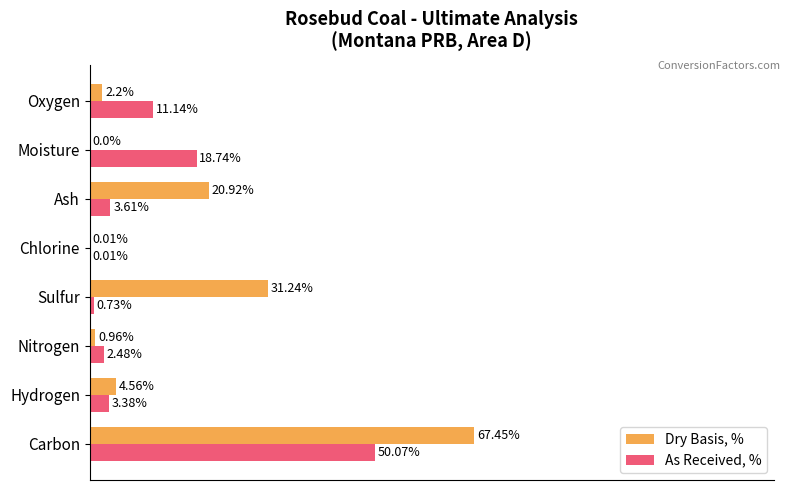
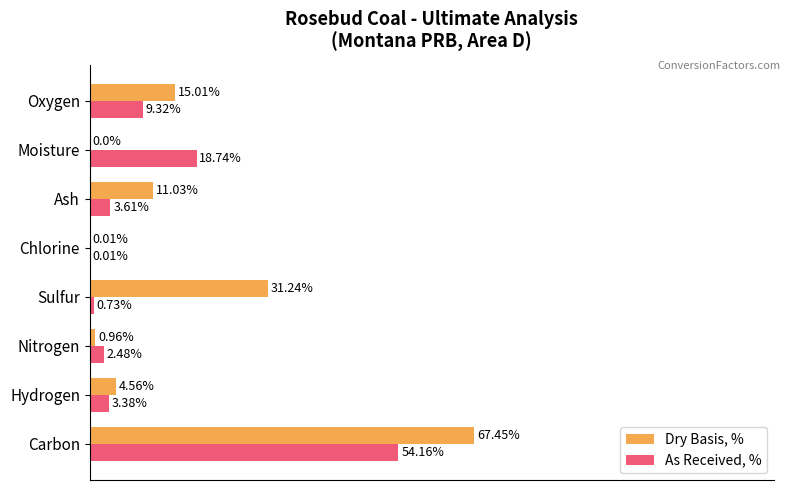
Dry Basis, %, Oxygen: 2.2% -> 15.01%
As Received, %, Oxygen: 11.14% -> 9.32%
Dry Basis, %, Ash: 20.92% -> 11.03%
As Received, %, Carbon: 50.07% -> 54.16%
